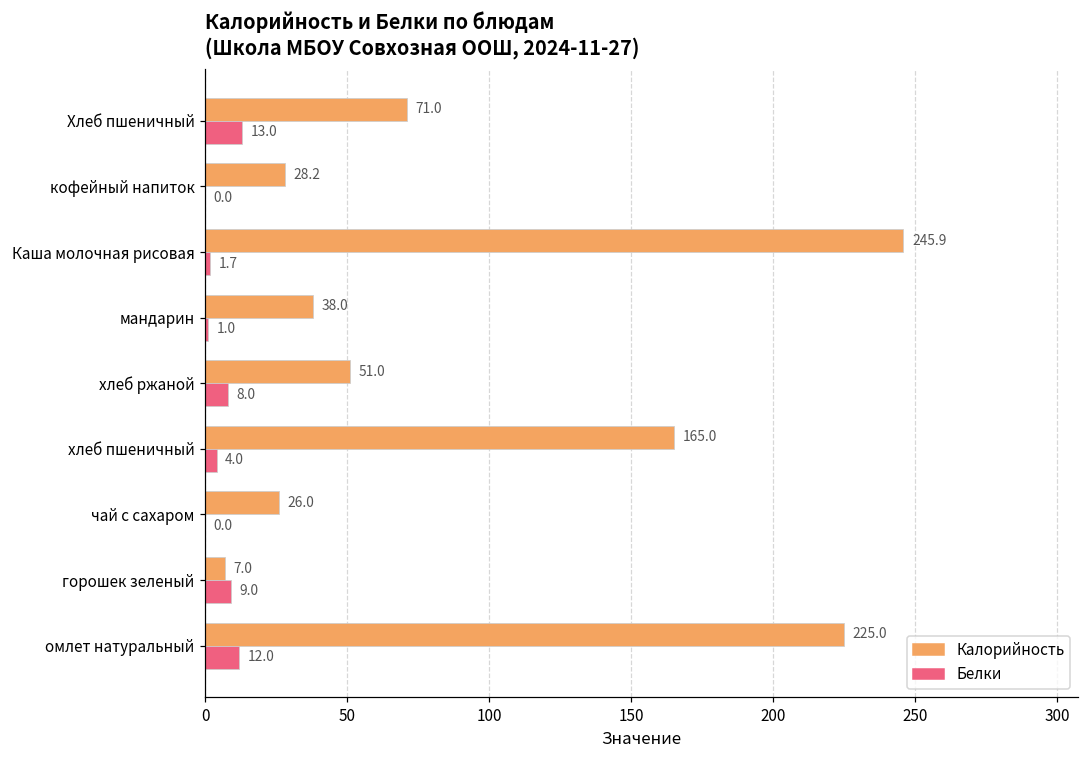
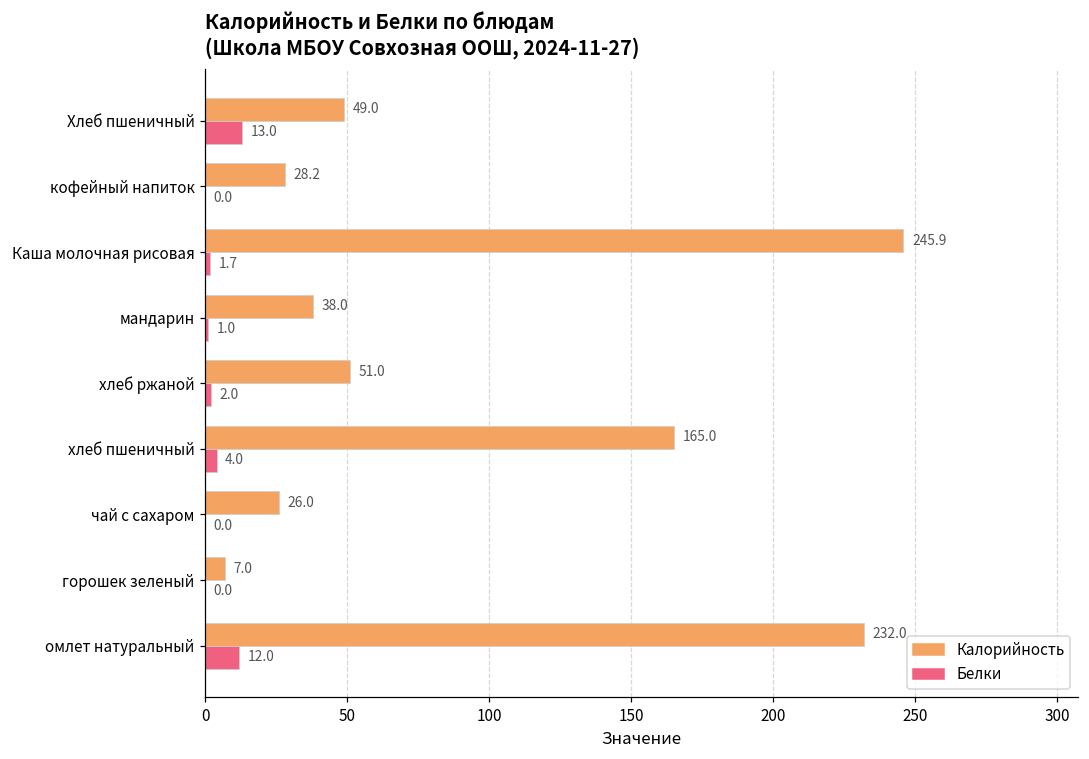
Калорийность, Хлеб пшеничный: 71.0 -> 49.0
Белки, хлеб ржаной: 8.0 -> 2.0
Белки, горошек зеленый: 9.0 -> 0.0
Калорийность, омлет натуральный: 225.0 -> 232.0
